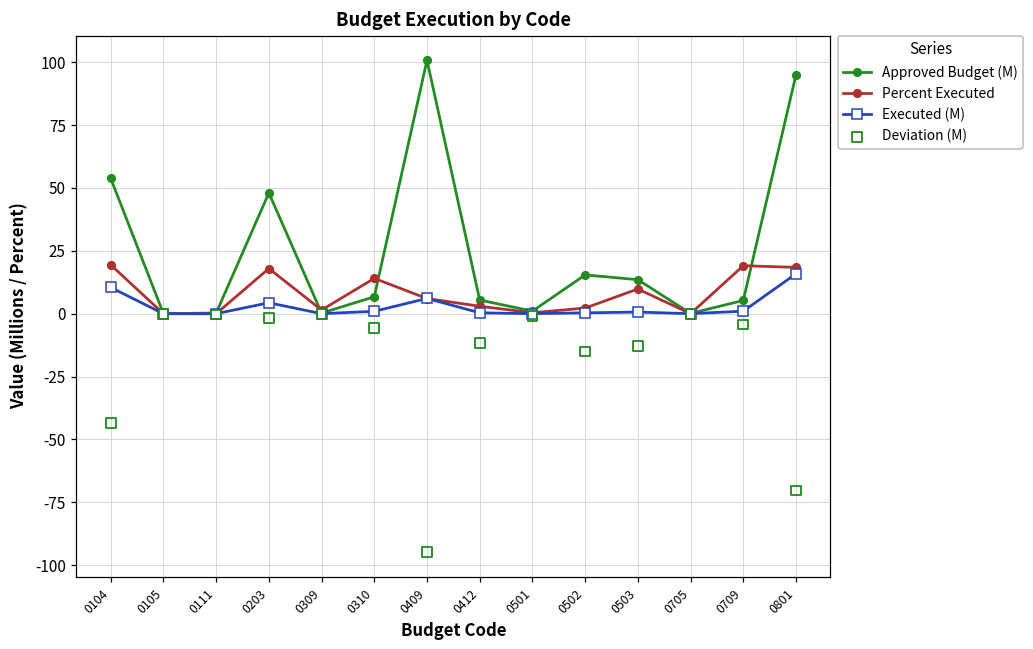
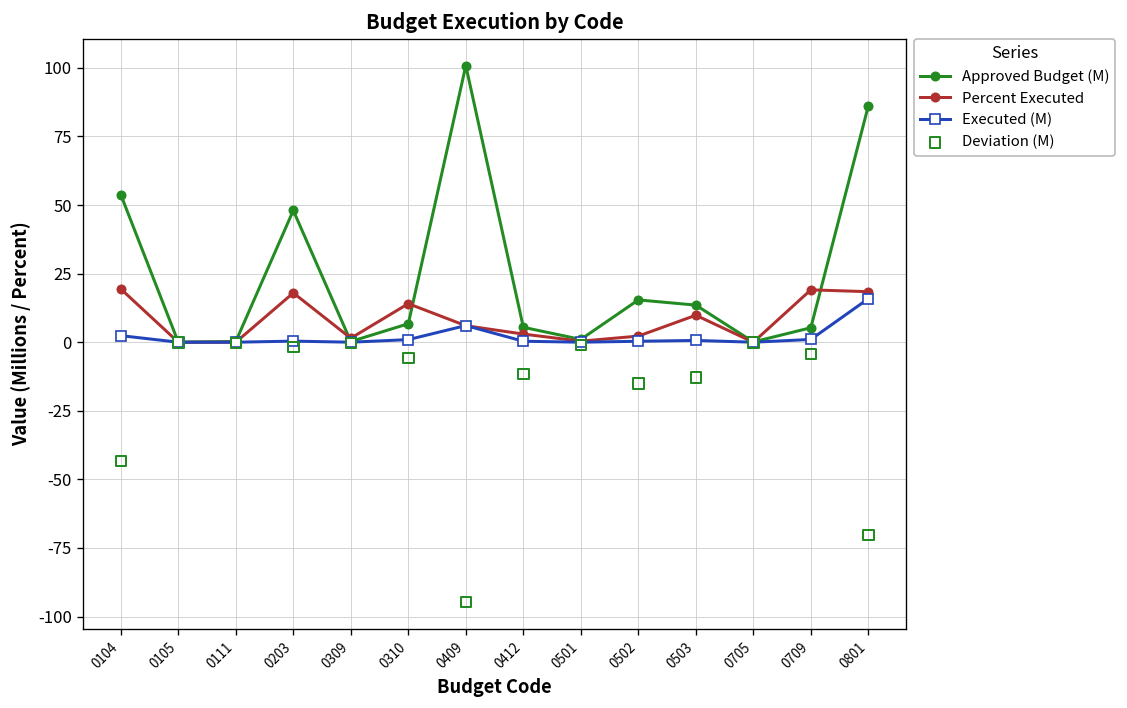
Executed (M), 0104: 10 -> 2
Executed (M), 0203: 4 -> 0
Approved Budget (M), 0801: 95 -> 86
